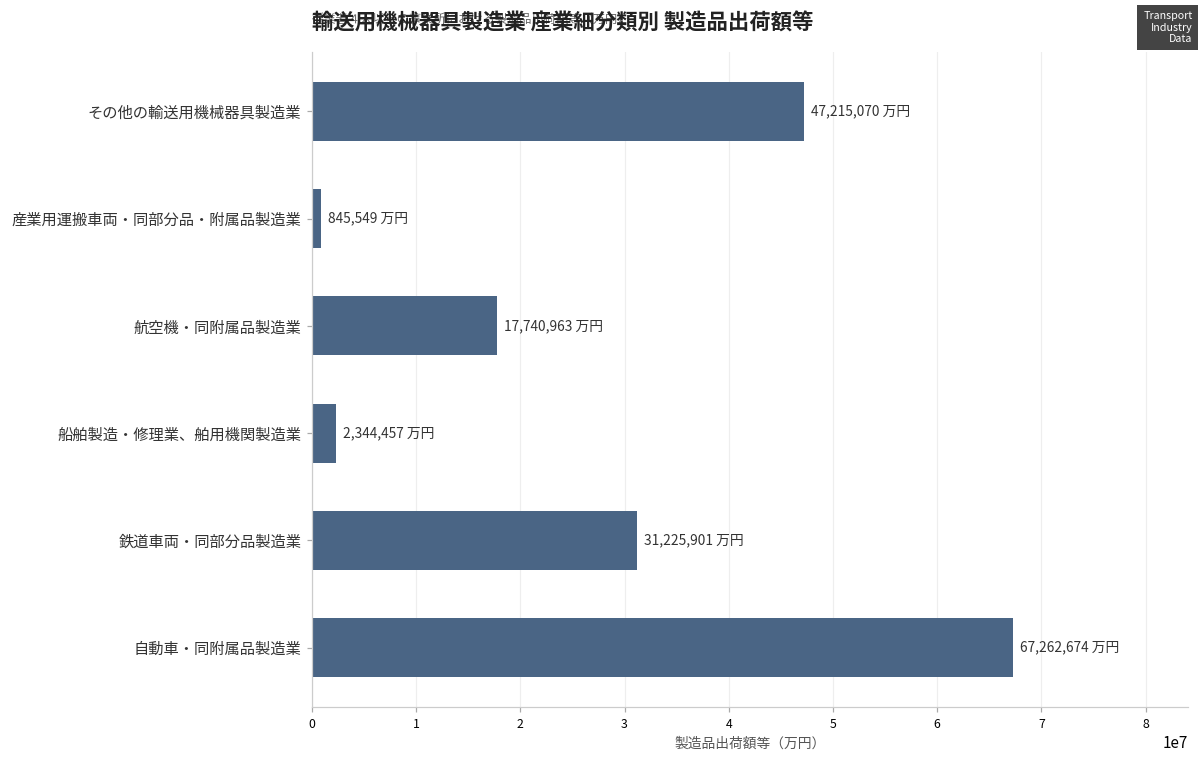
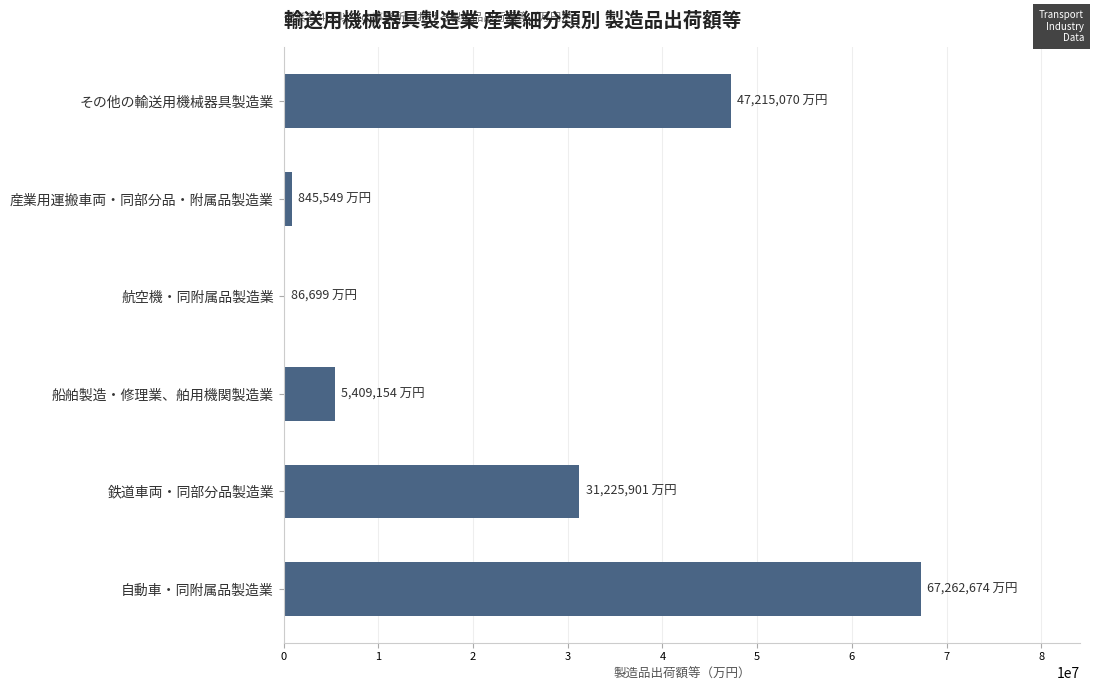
航空機・同附属品製造業: 17,740,963 -> 86,699
船舶製造・修理業、舶用機関製造業: 2,344,457 -> 5,409,154
